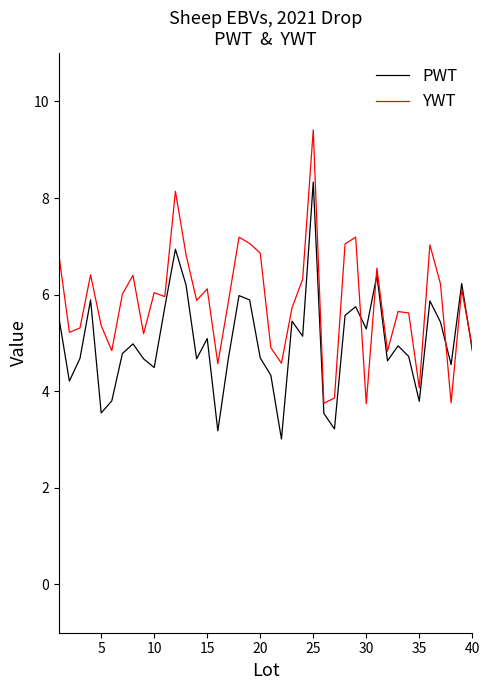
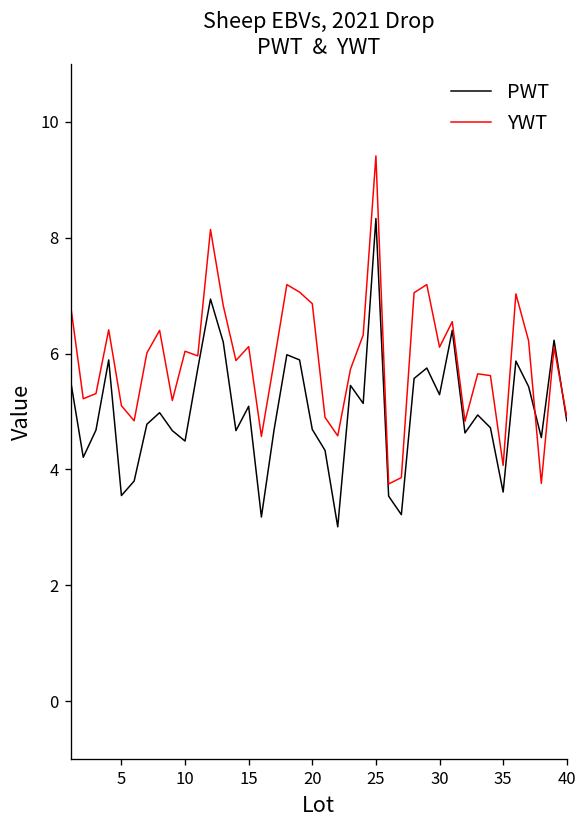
YWT, 5: 5.4 -> 5.1
YWT, 30: 3.7 -> 6.1
PWT, 35: 3.8 -> 3.6
